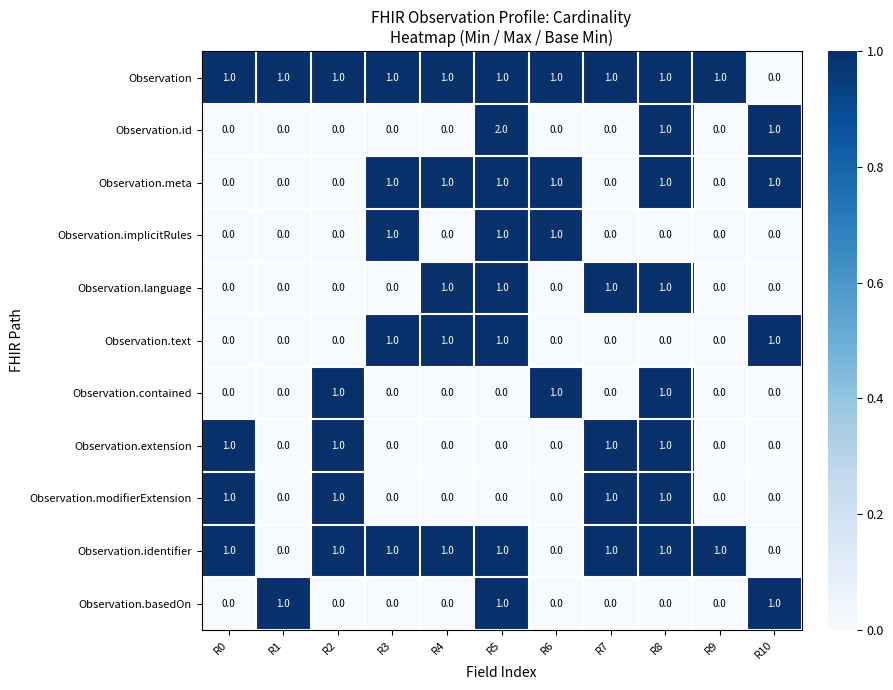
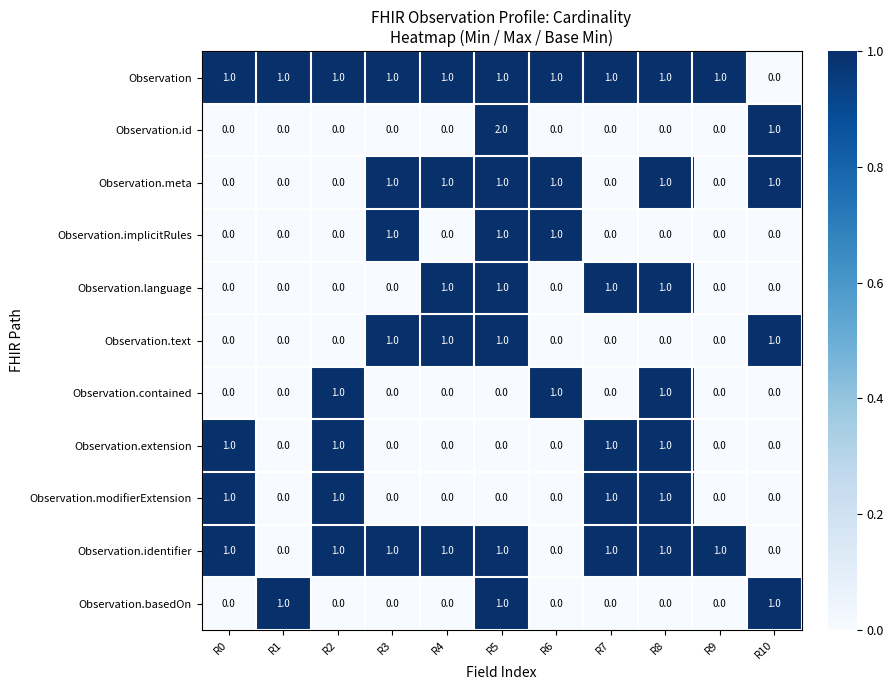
Observation.id, R8: 1.0 -> 0.0
